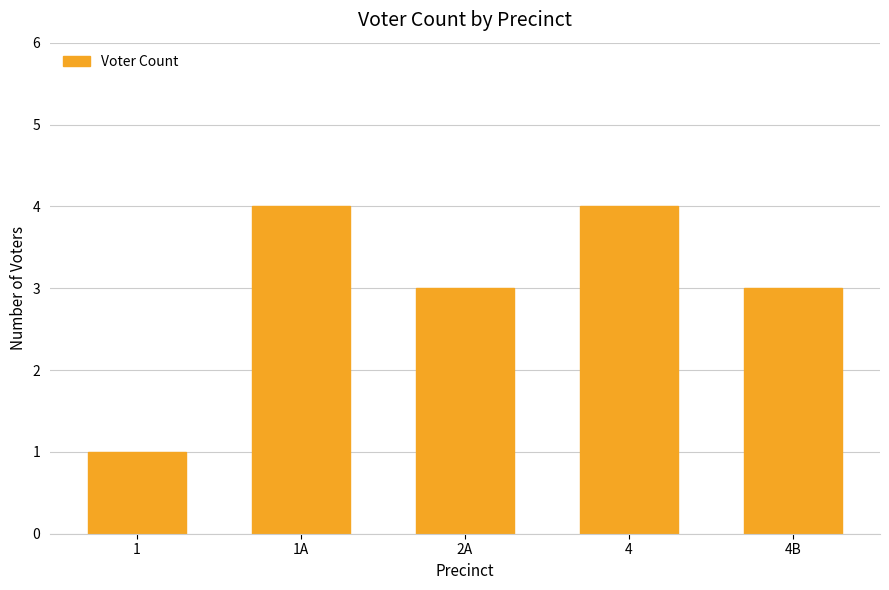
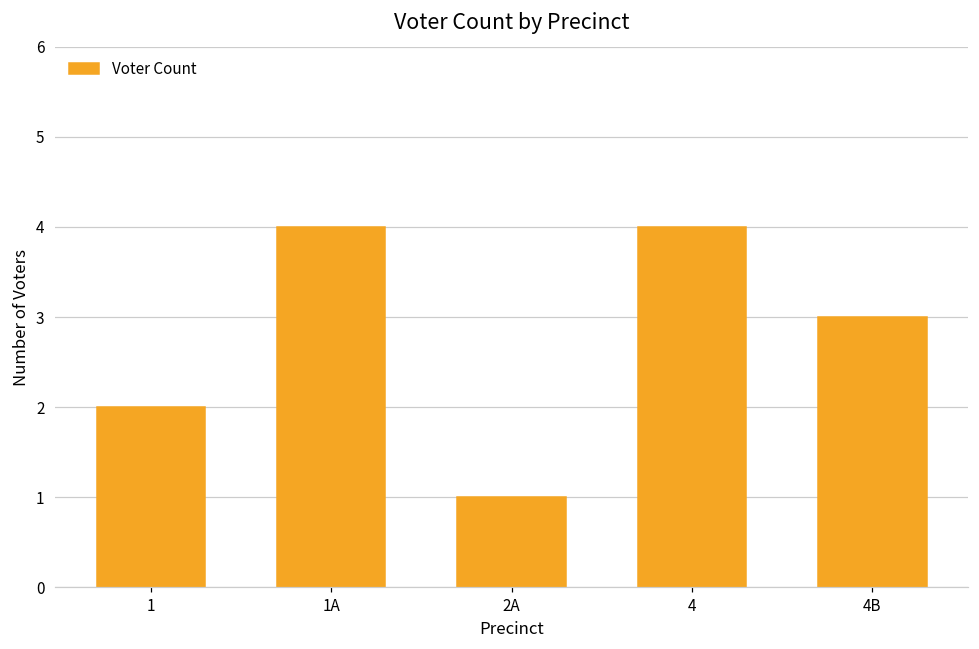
1: 1 -> 2
2A: 3 -> 1
